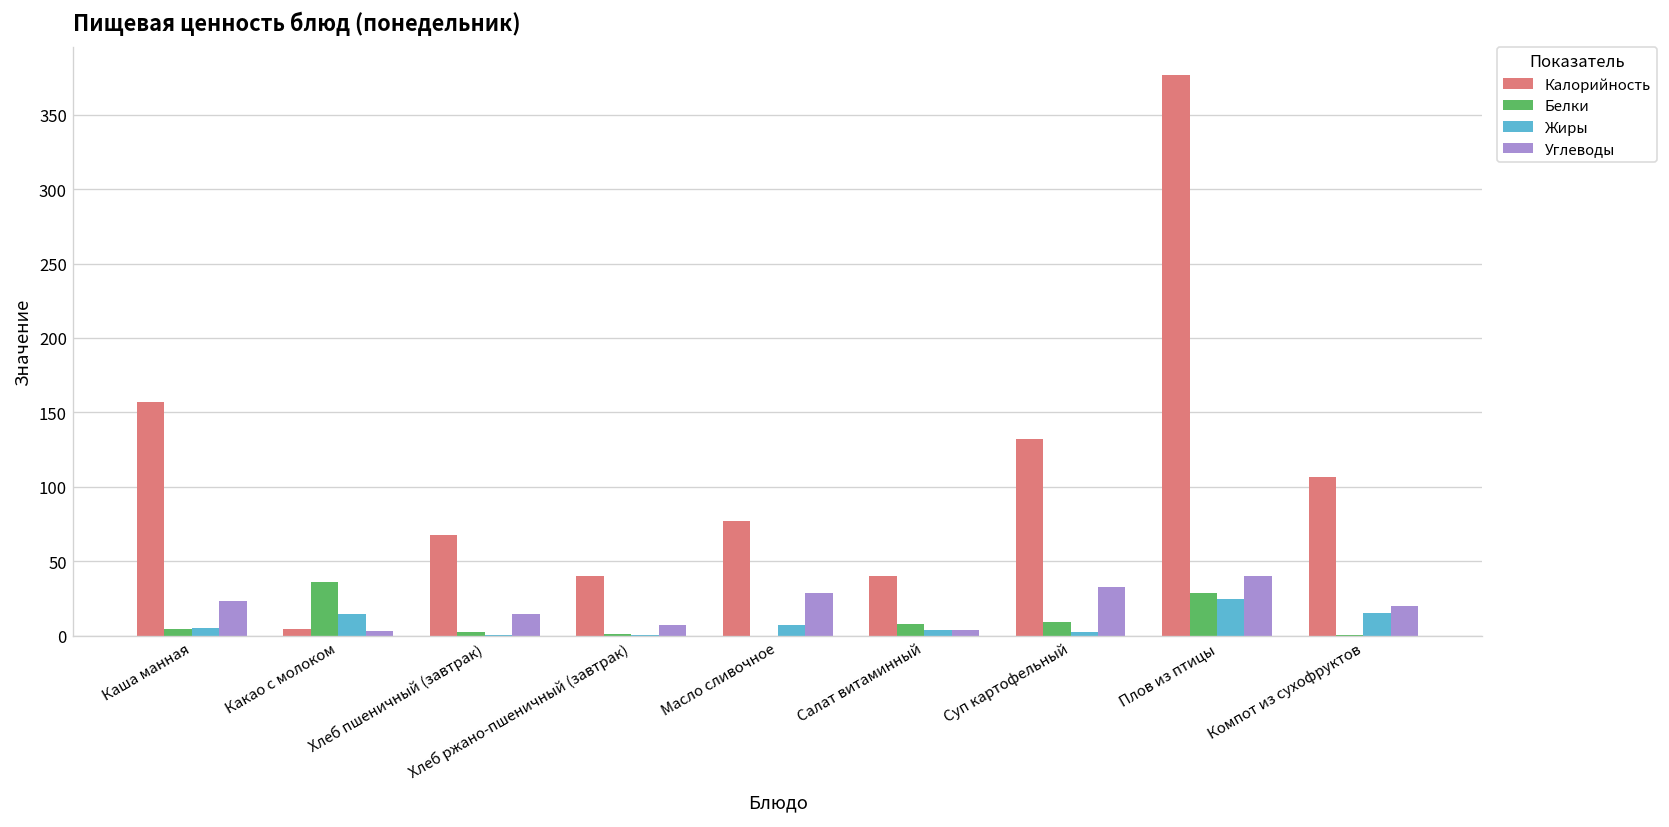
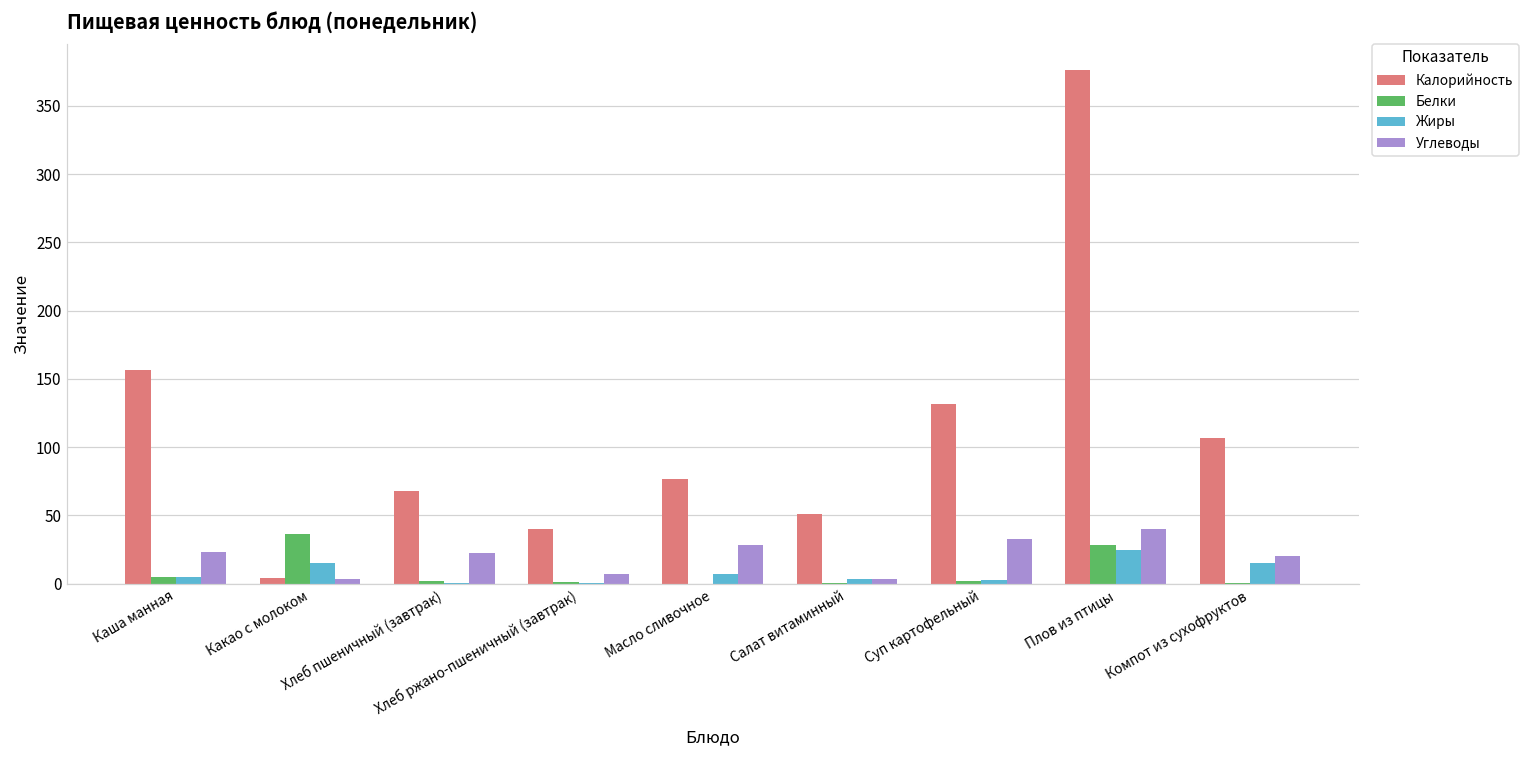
Углеводы, Хлеб пшеничный (завтрак): 15 -> 23
Калорийность, Салат витаминный: 40 -> 51
Белки, Салат витаминный: 8 -> 1
Белки, Суп картофельный: 9 -> 2
